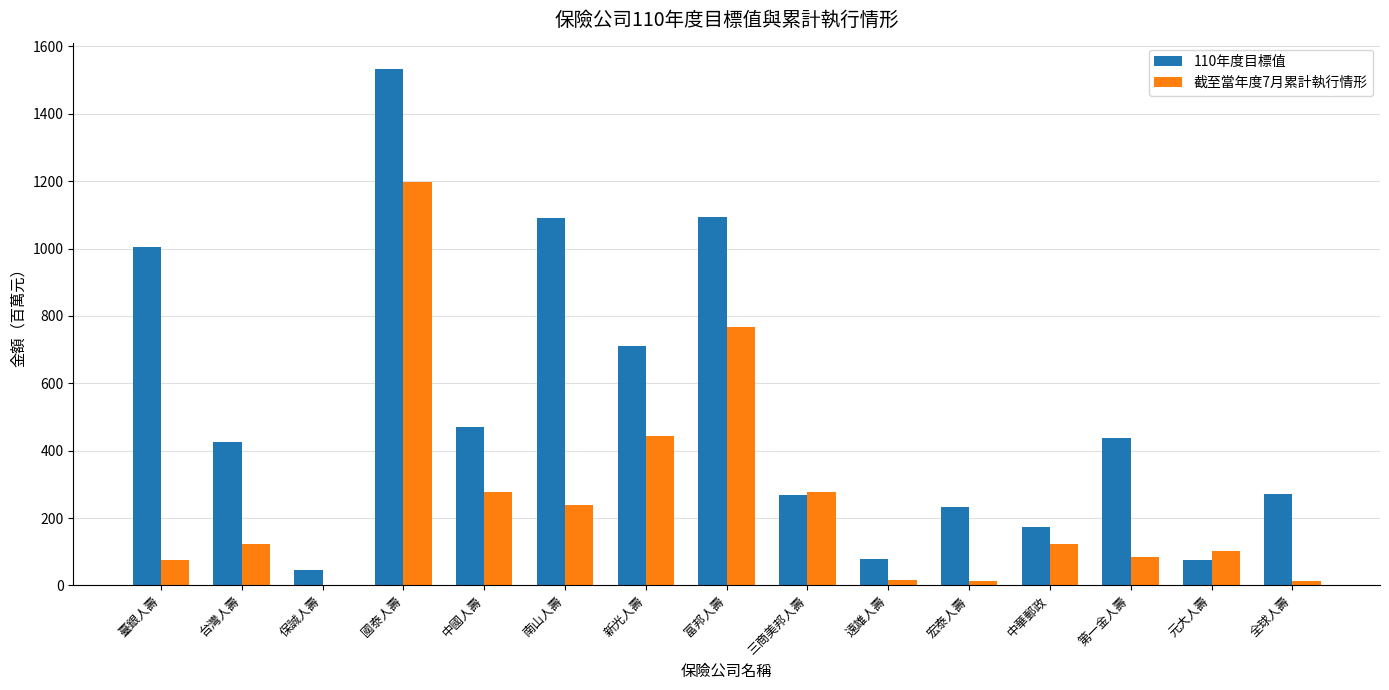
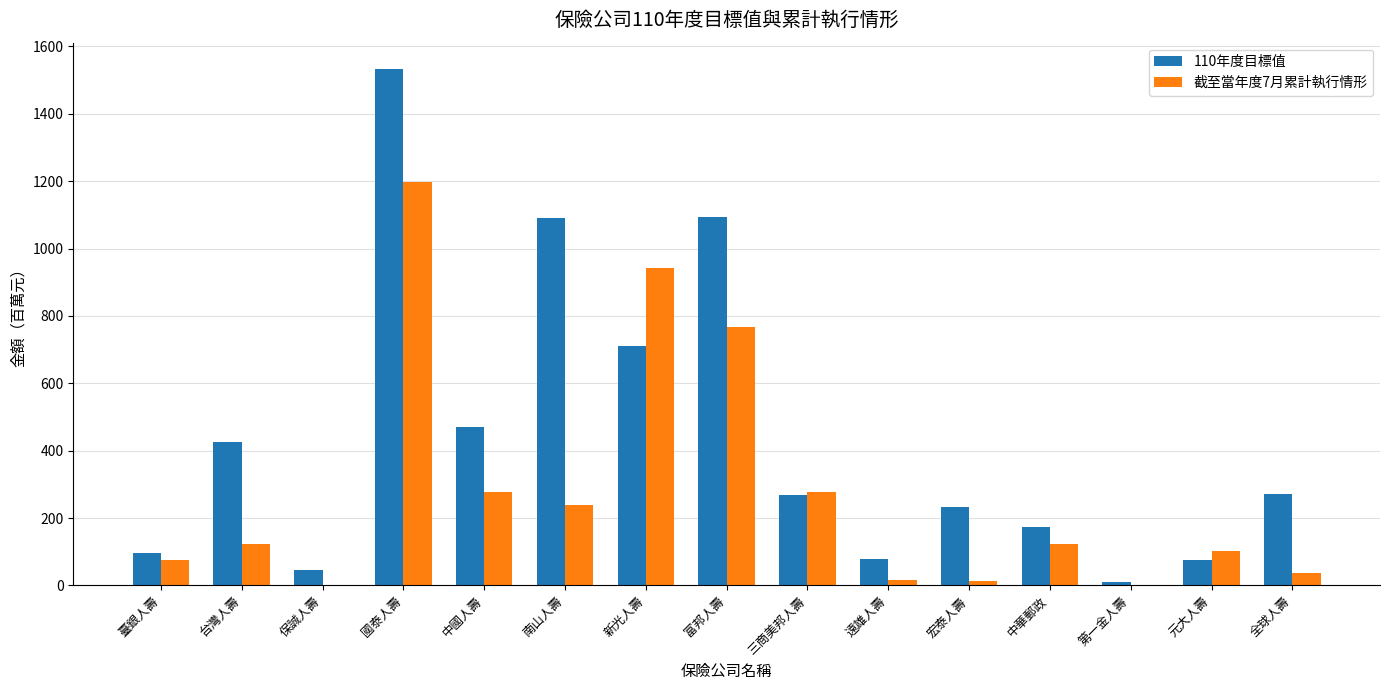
110年度目標值, 臺銀人壽: 1010 -> 100
截至當年度7月累計執行情形, 新光人壽: 440 -> 940
110年度目標值, 第一金人壽: 440 -> 10
截至當年度7月累計執行情形, 第一金人壽: 90 -> 0
截至當年度7月累計執行情形, 全球人壽: 10 -> 40
